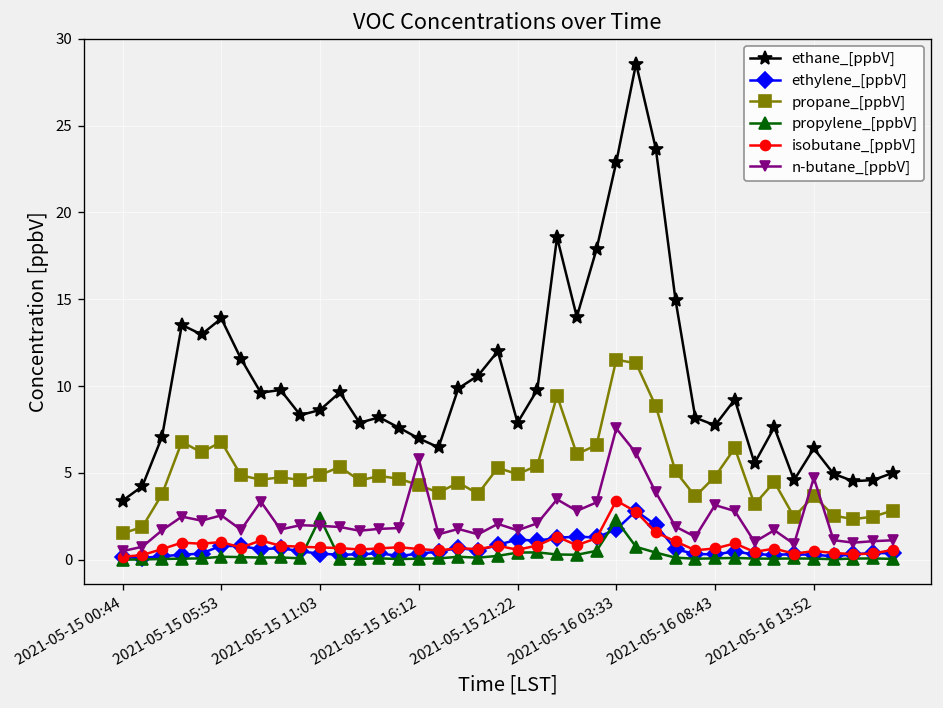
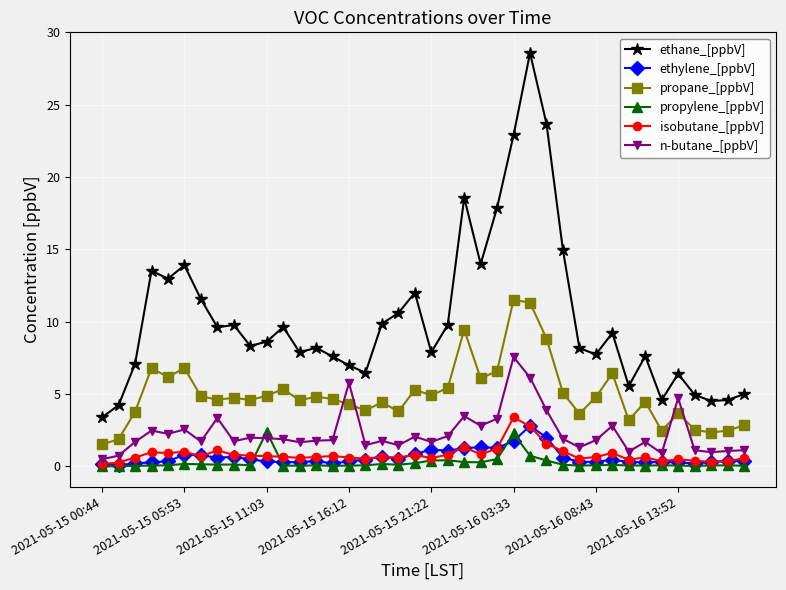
n-butane_[ppbV], 2021-05-16 08:43: 3.1 -> 1.8
